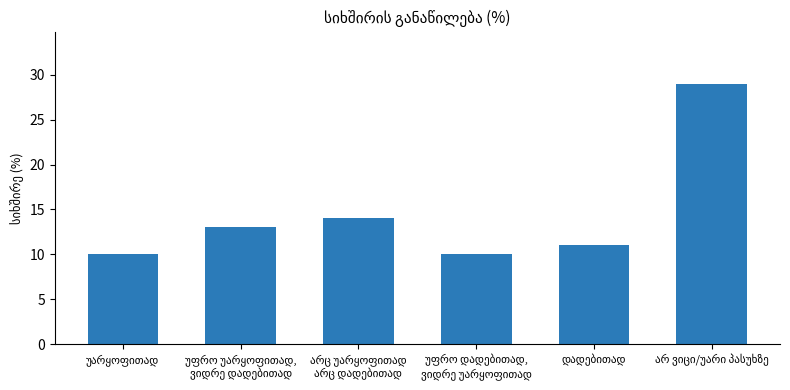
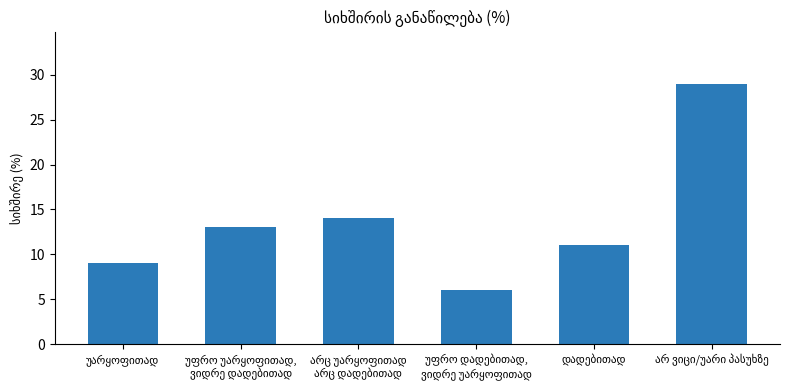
უარყოფითად: 10 -> 9
უფრო დადებითად, ვიდრე უარყოფითად: 10 -> 6
